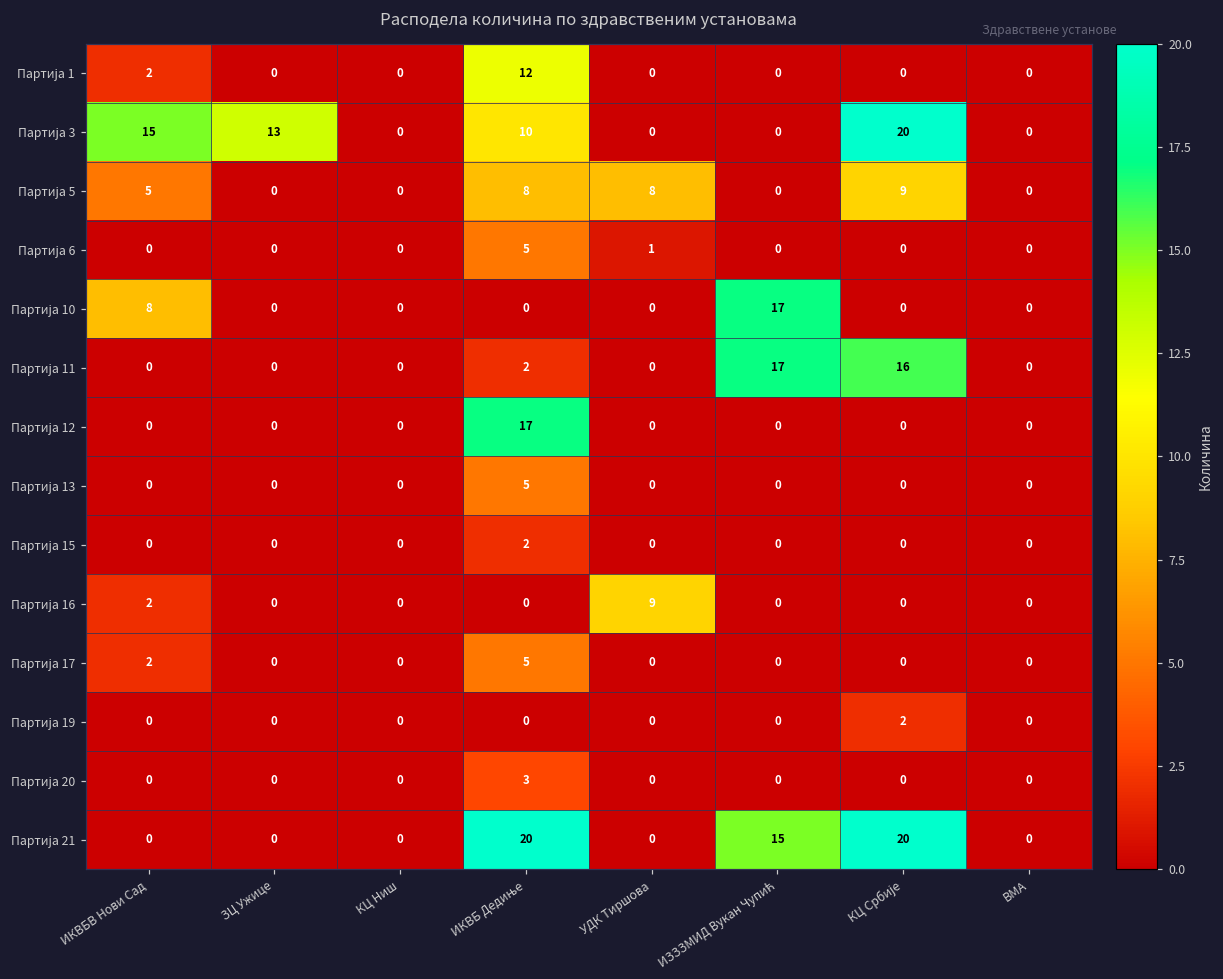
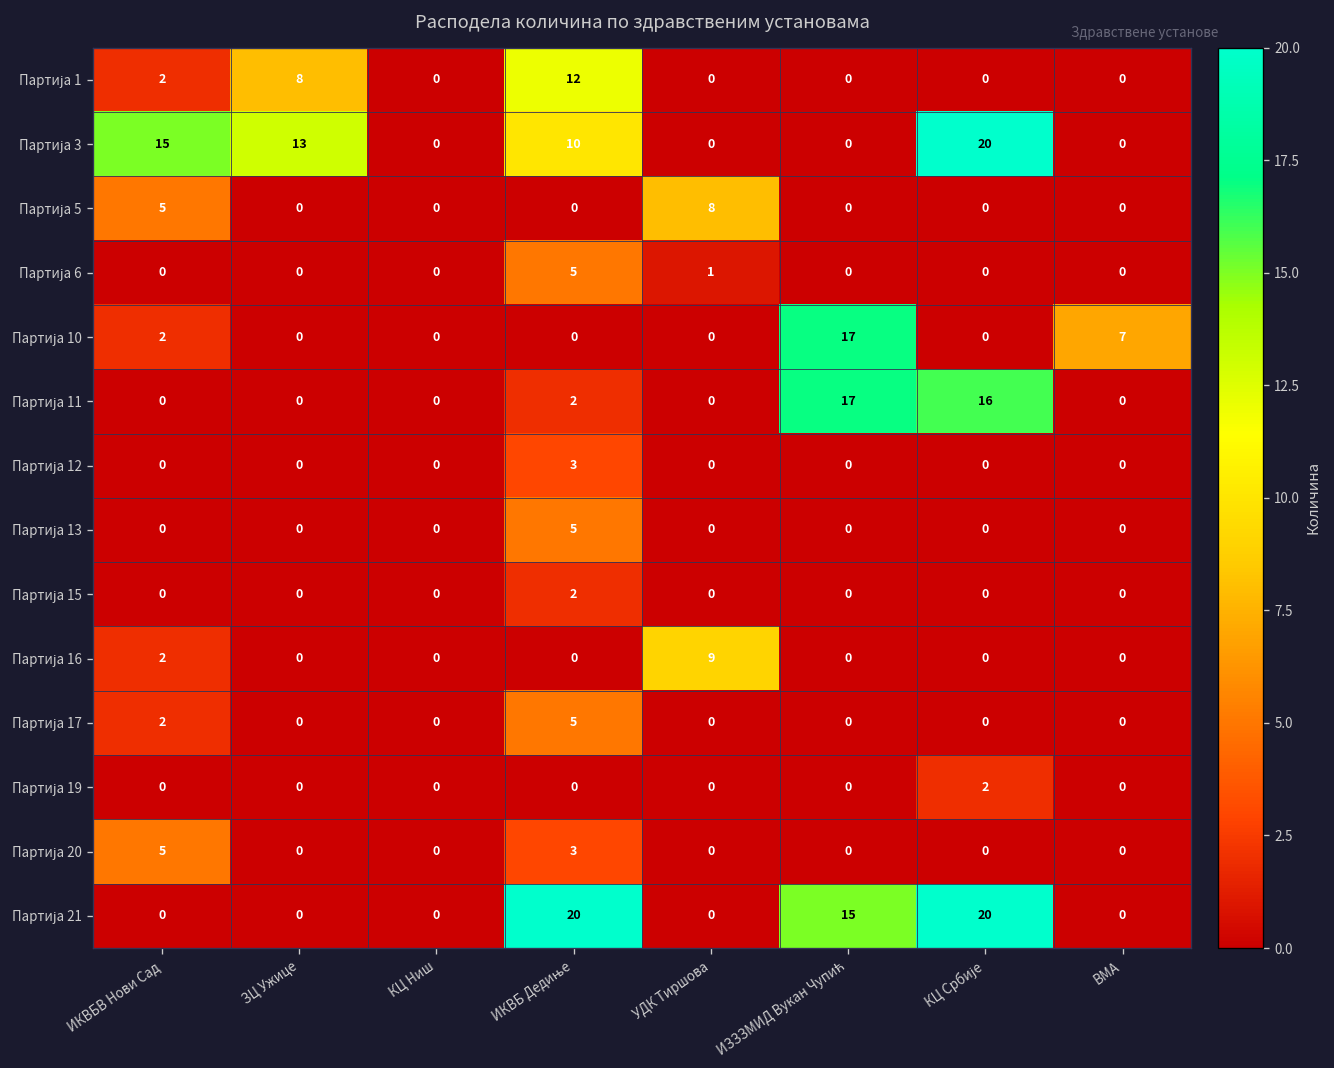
Партија 1, ЗЦ Ужице: 0 -> 8
Партија 5, ИКВБ Дедиње: 8 -> 0
Партија 5, КЦ Србије: 9 -> 0
Партија 10, ИКВБВ Нови Сад: 8 -> 2
Партија 10, ВМА: 0 -> 7
Партија 12, ИКВБ Дедиње: 17 -> 3
Партија 20, ИКВБВ Нови Сад: 0 -> 5
